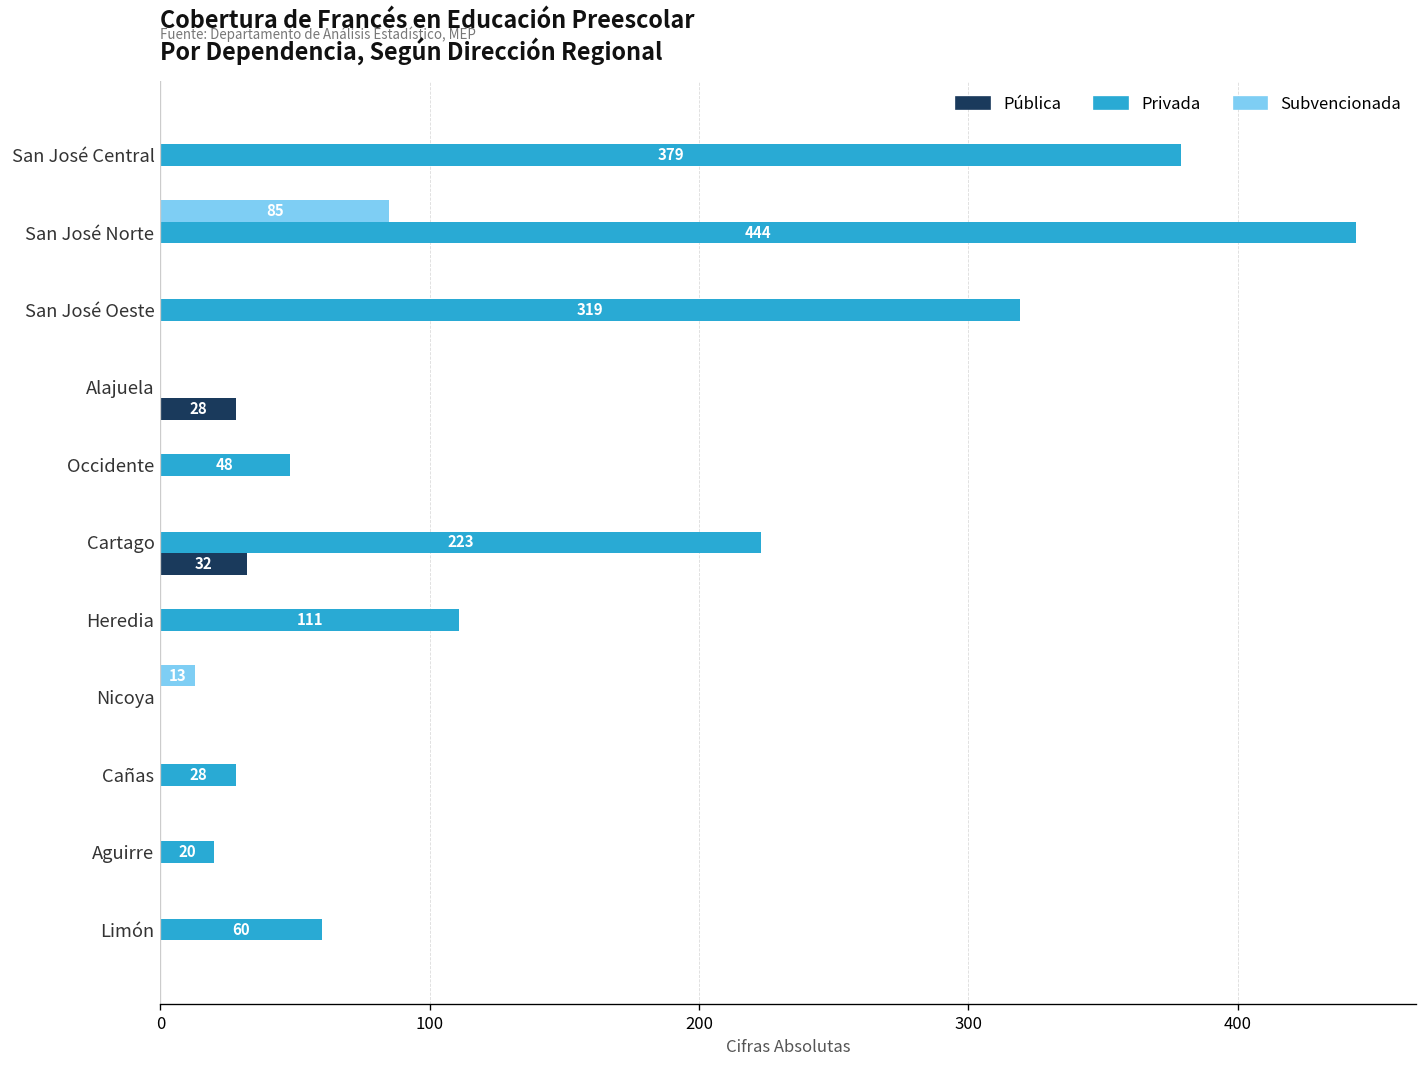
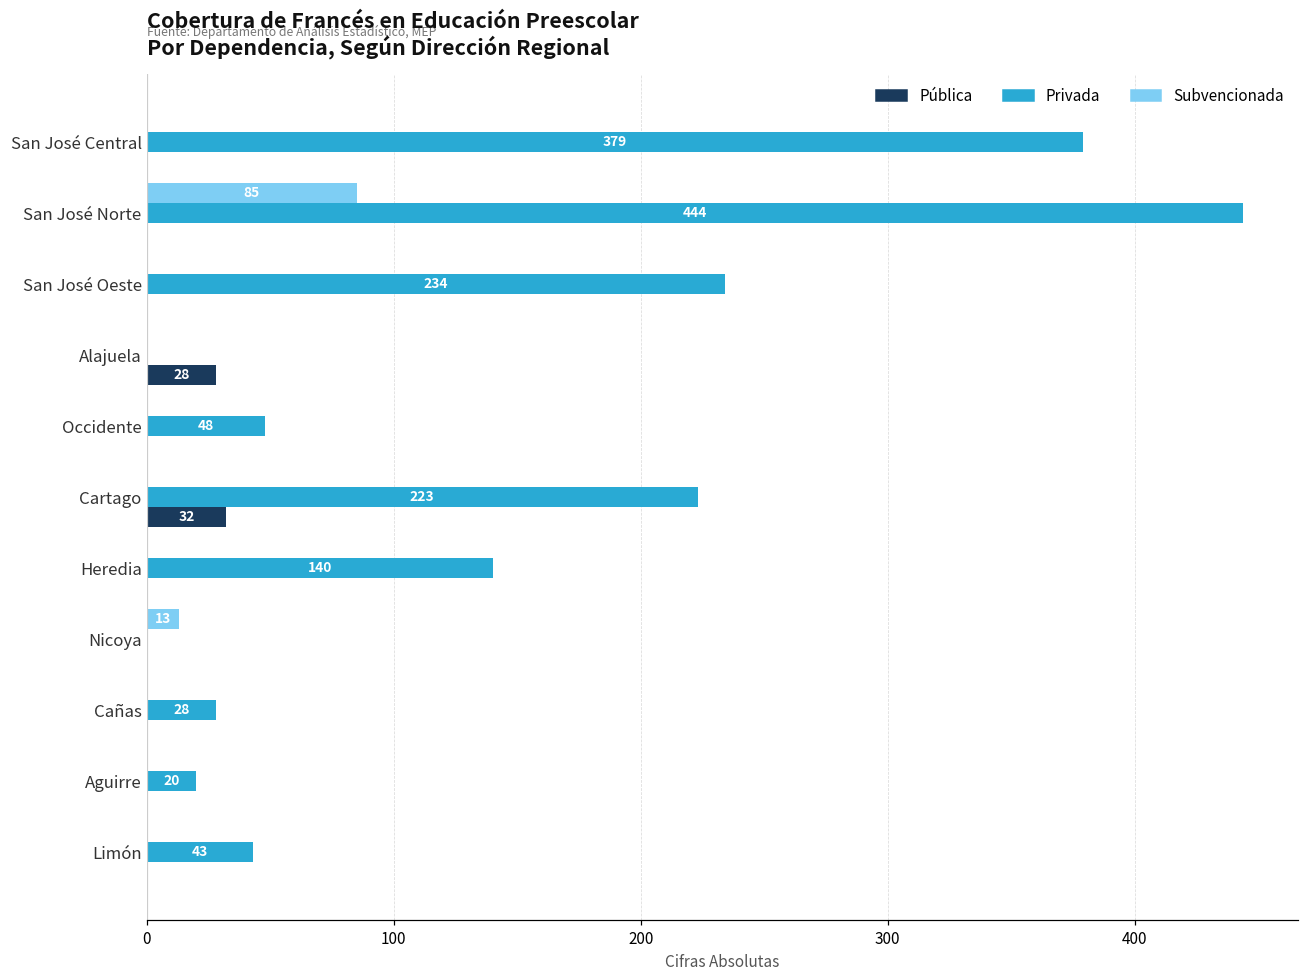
Privada, San José Oeste: 319 -> 234
Privada, Heredia: 111 -> 140
Privada, Limón: 60 -> 43
